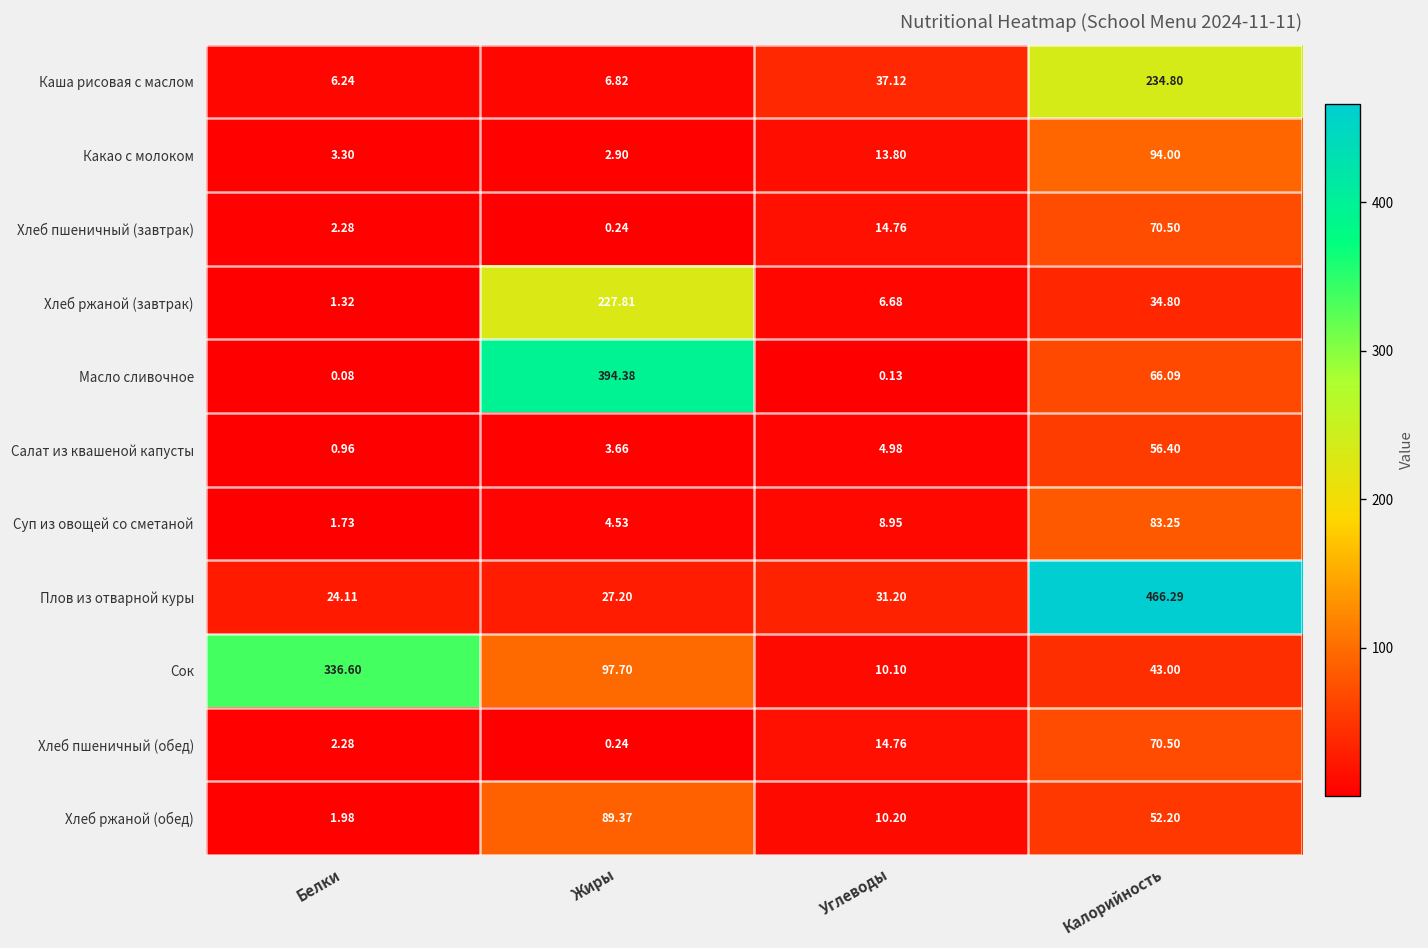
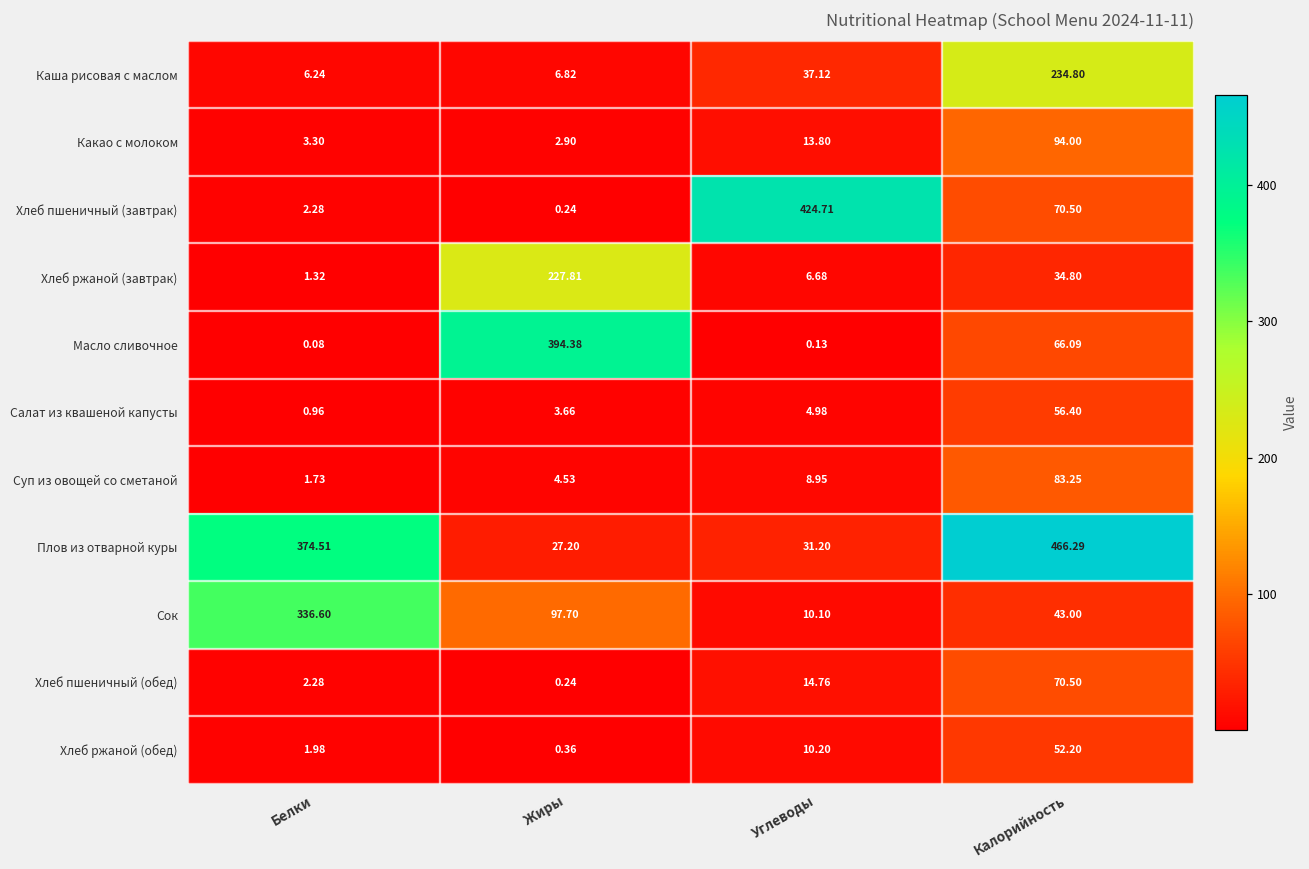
Хлеб пшеничный (завтрак), Углеводы: 14.76 -> 424.71
Плов из отварной куры, Белки: 24.11 -> 374.51
Хлеб ржаной (обед), Жиры: 89.37 -> 0.36
